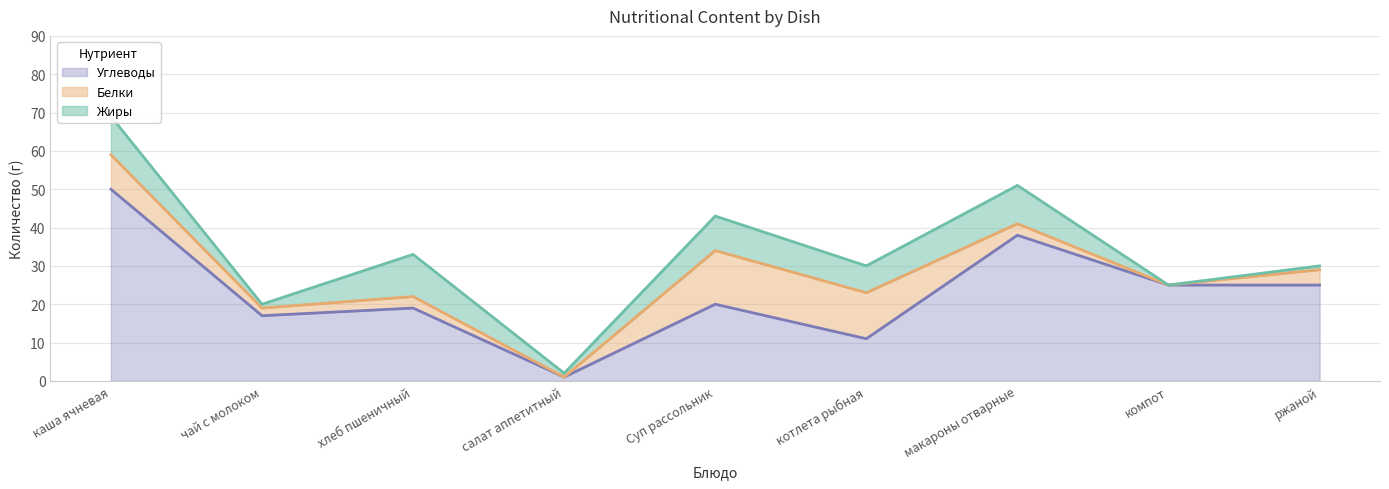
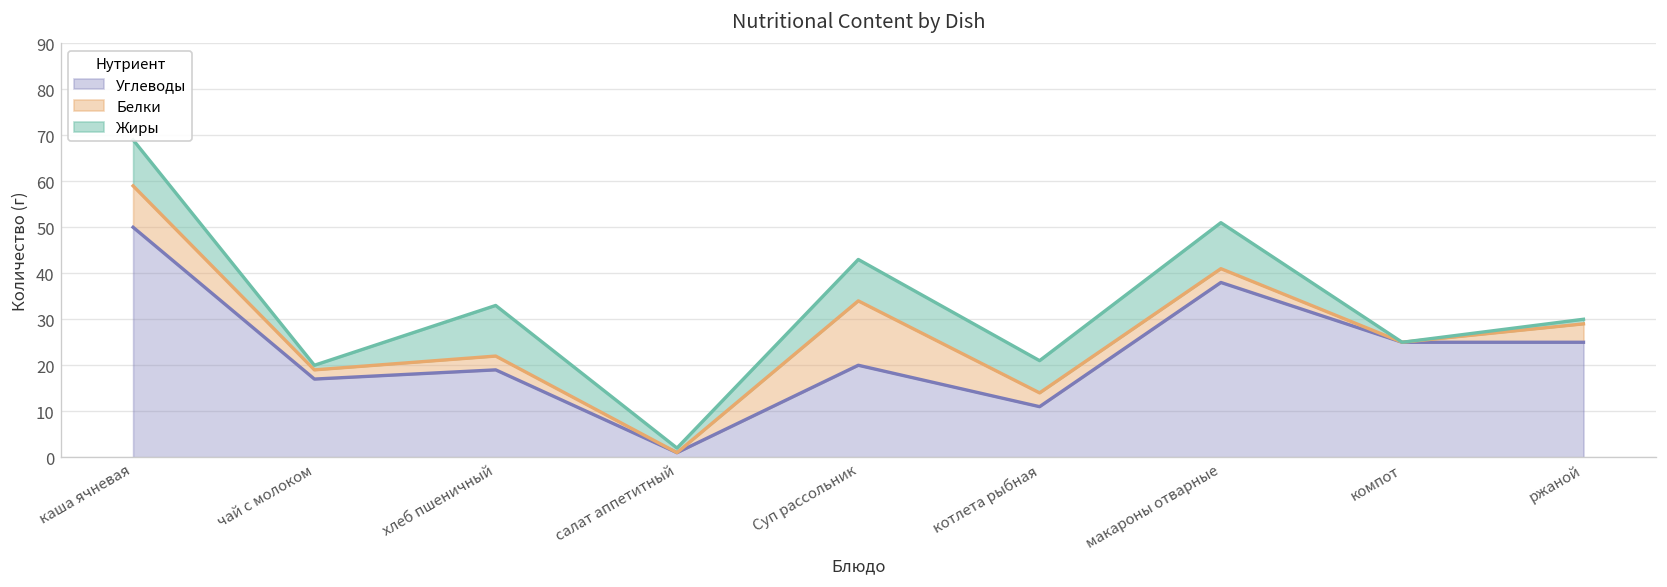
Белки, котлета рыбная: 12 -> 3
